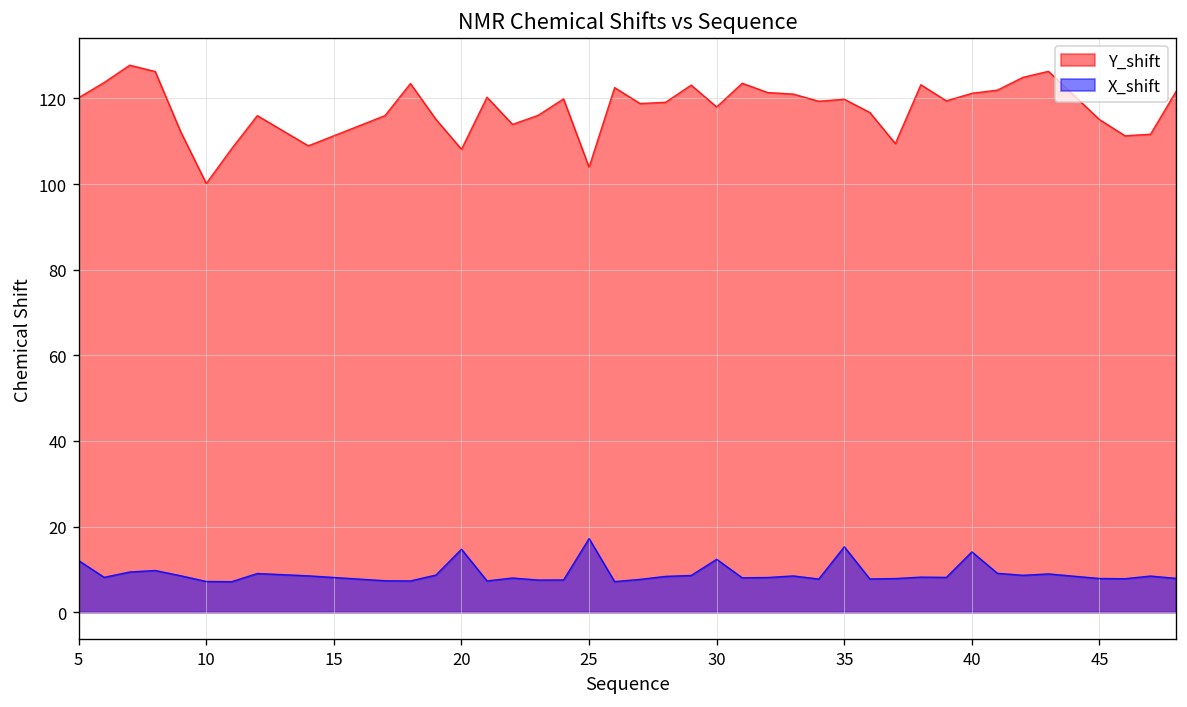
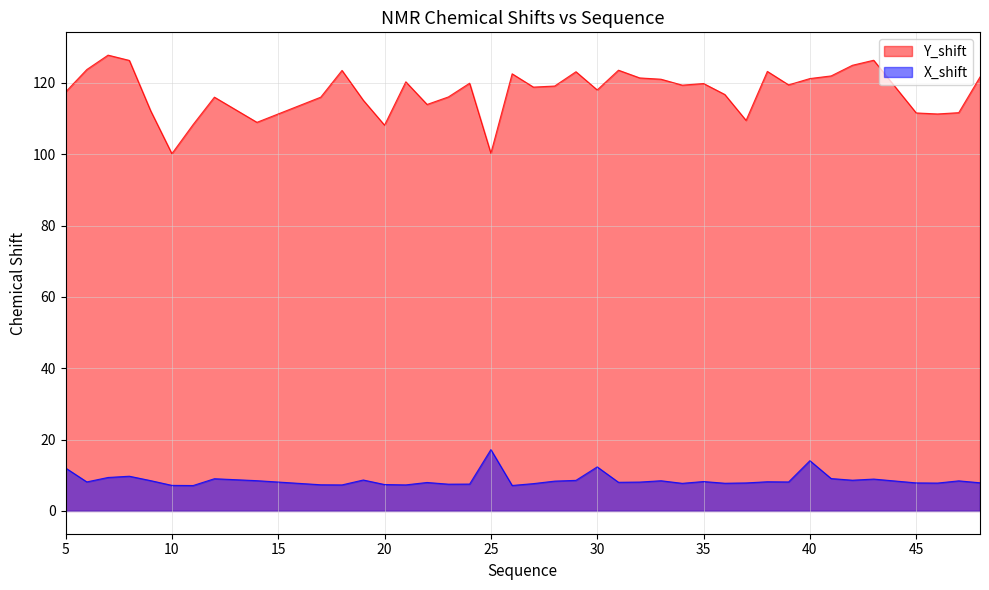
Y_shift, 5: 120 -> 117
X_shift, 20: 15 -> 7
Y_shift, 25: 104 -> 100
X_shift, 35: 15 -> 8
Y_shift, 45: 115 -> 112
